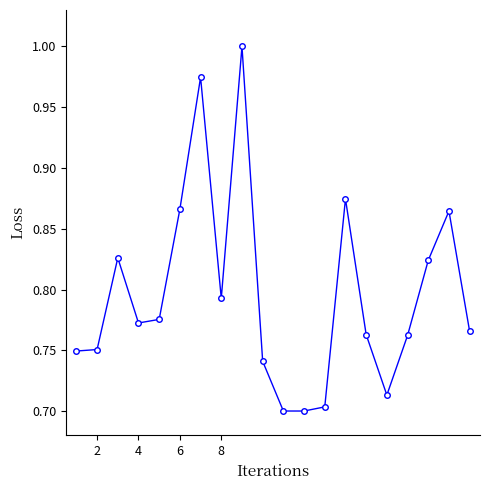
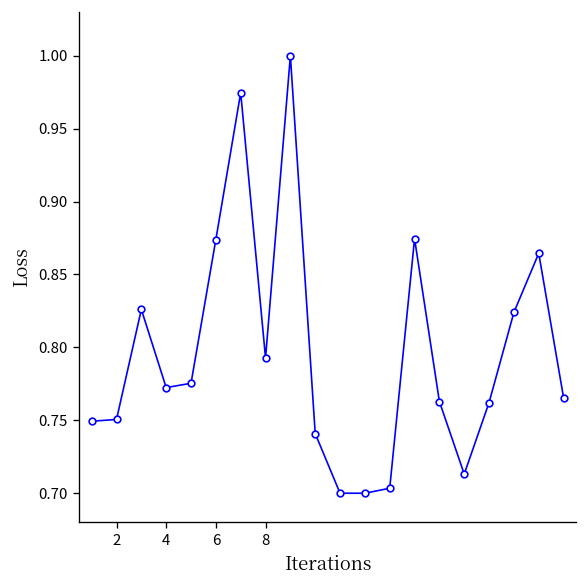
6: 0.866 -> 0.874
